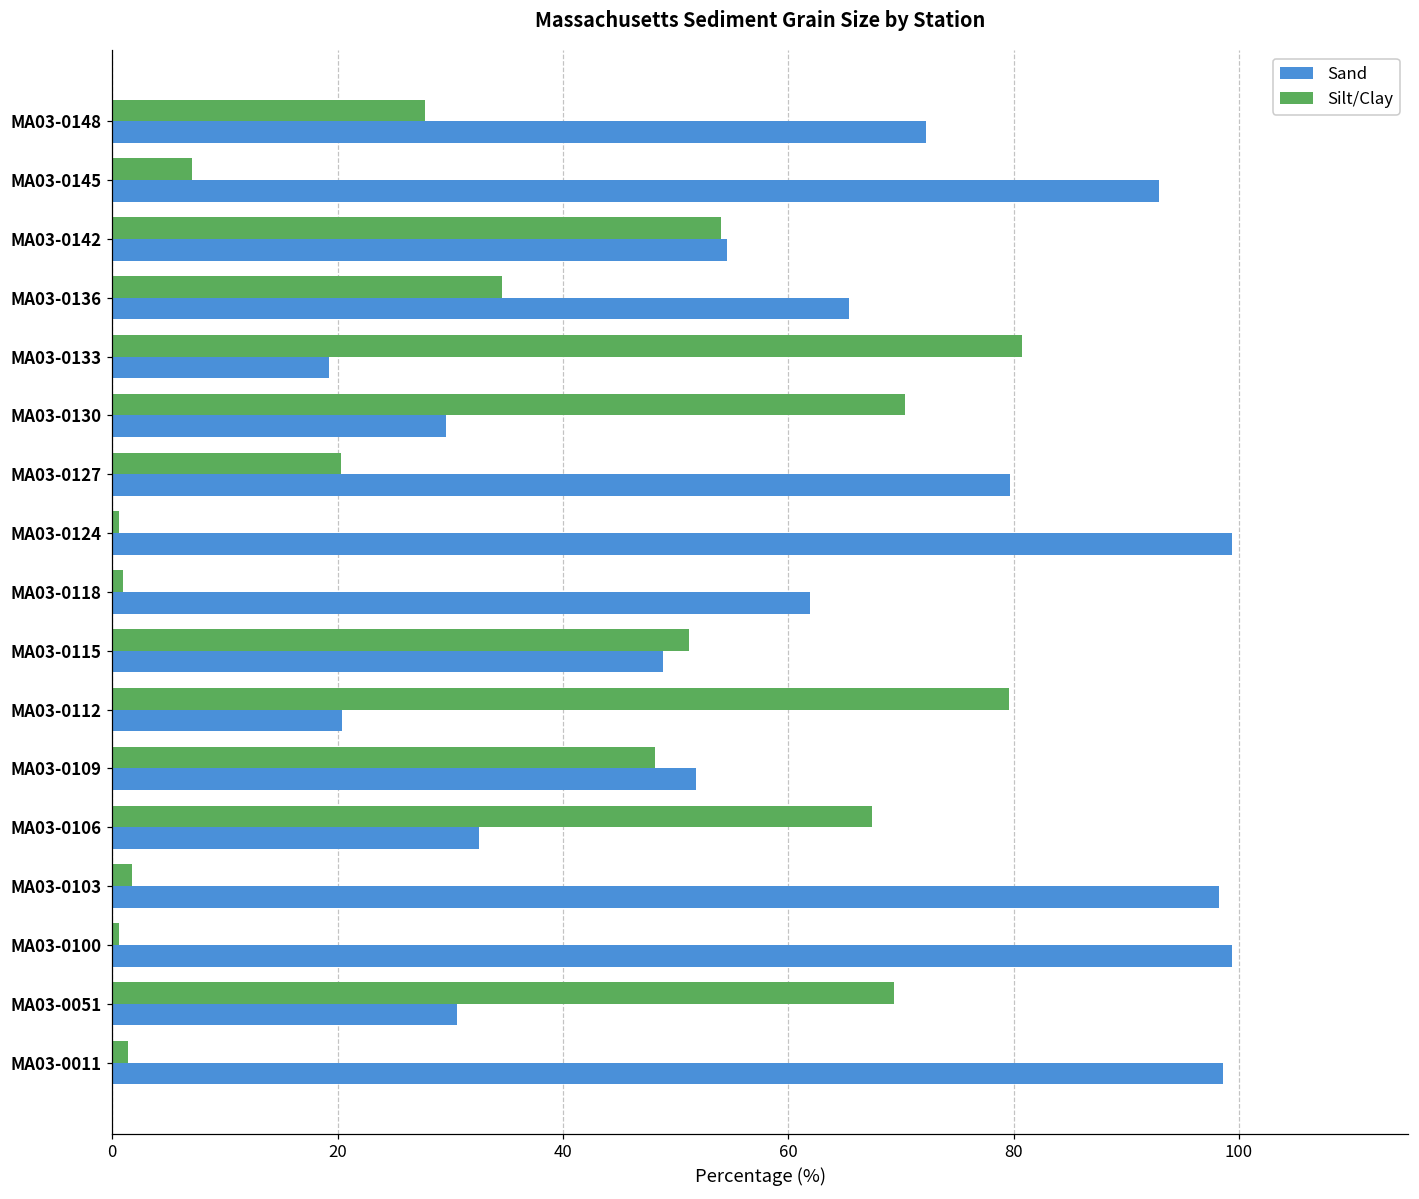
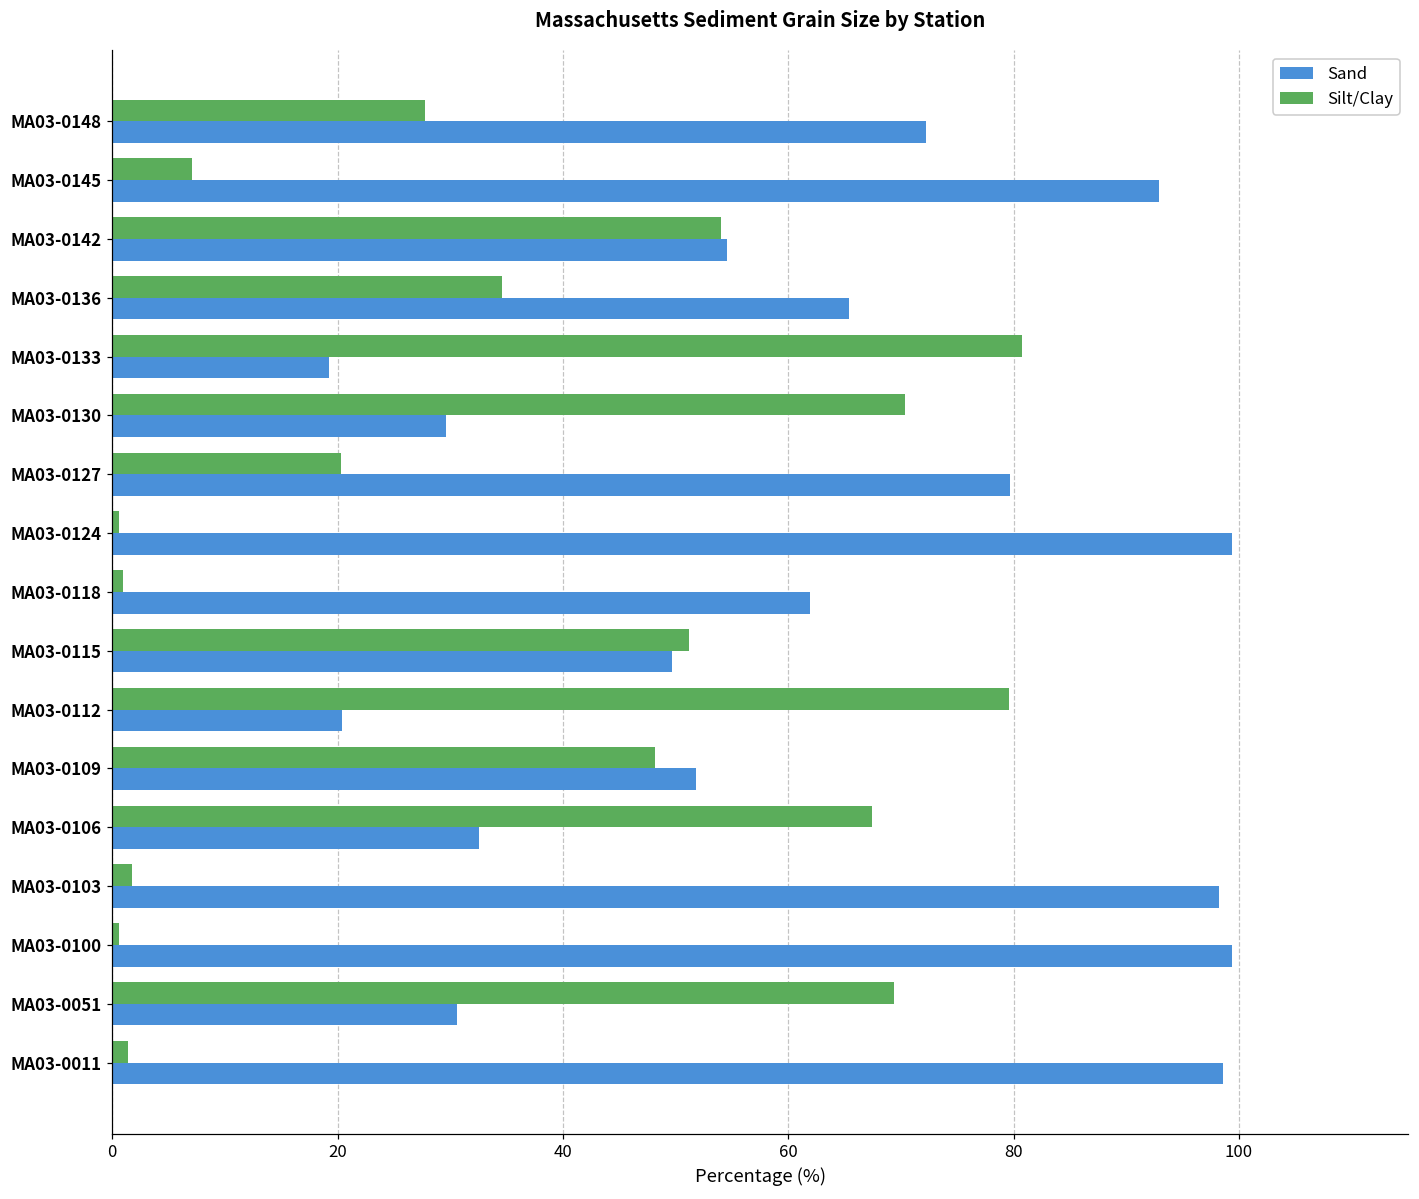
Sand, MA03-0115: 48.8 -> 49.7
